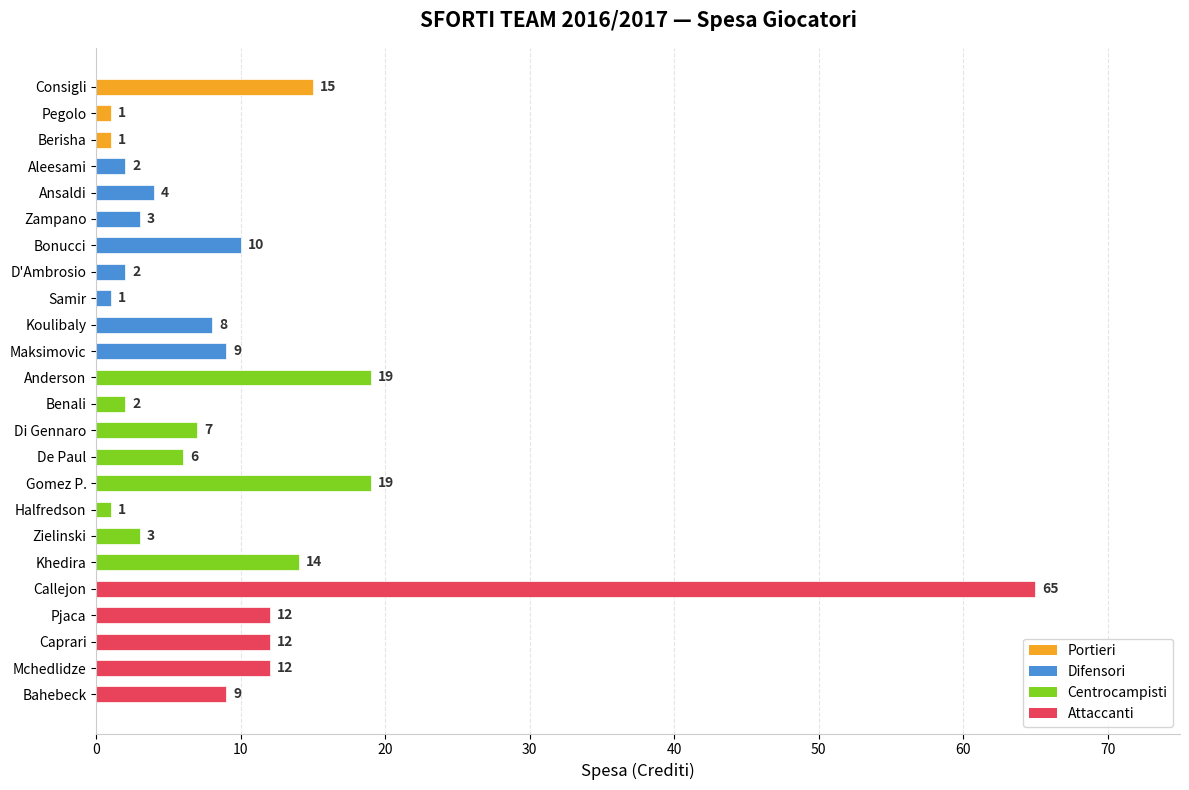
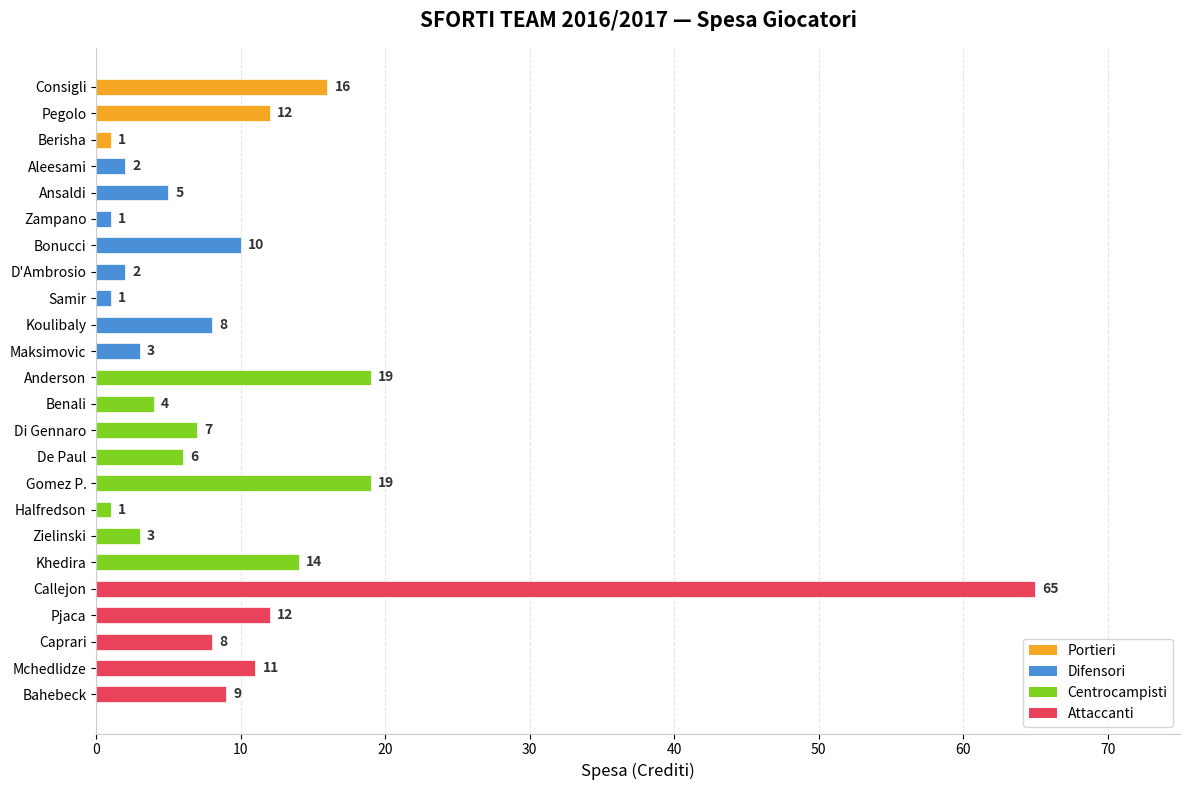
Consigli: 15 -> 16
Pegolo: 1 -> 12
Ansaldi: 4 -> 5
Zampano: 3 -> 1
Maksimovic: 9 -> 3
Benali: 2 -> 4
Caprari: 12 -> 8
Mchedlidze: 12 -> 11
